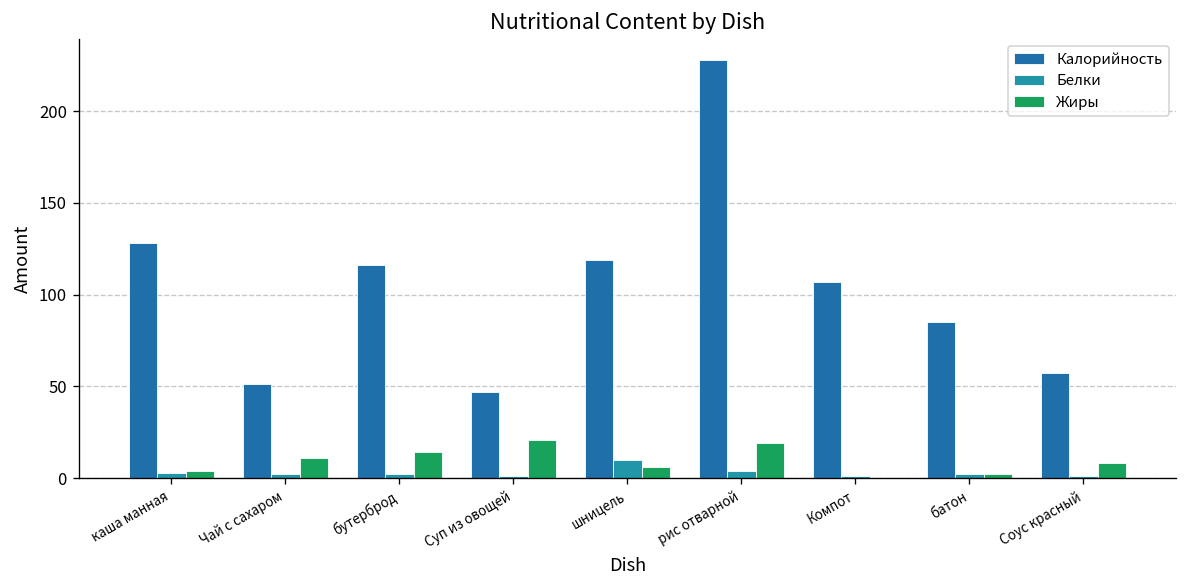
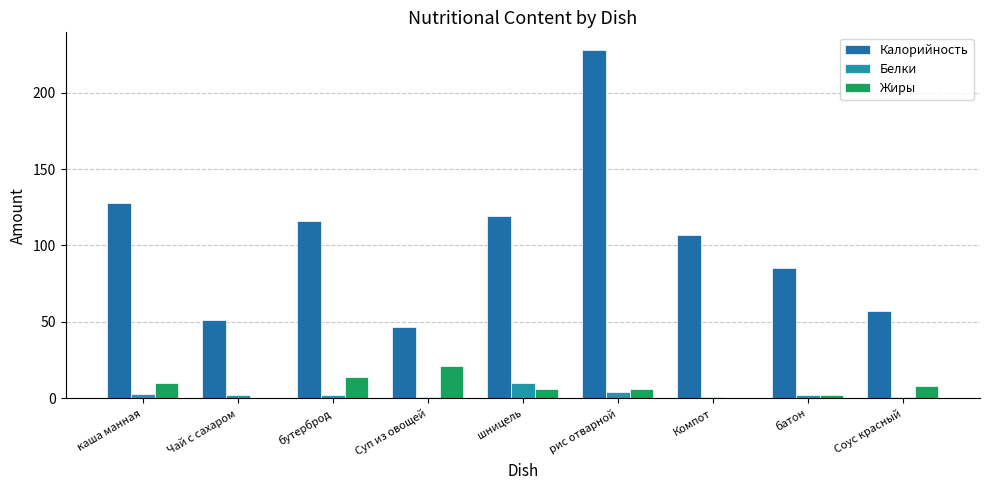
Жиры, каша манная: 4 -> 10
Жиры, Чай с сахаром: 11 -> 1
Жиры, рис отварной: 19 -> 6
